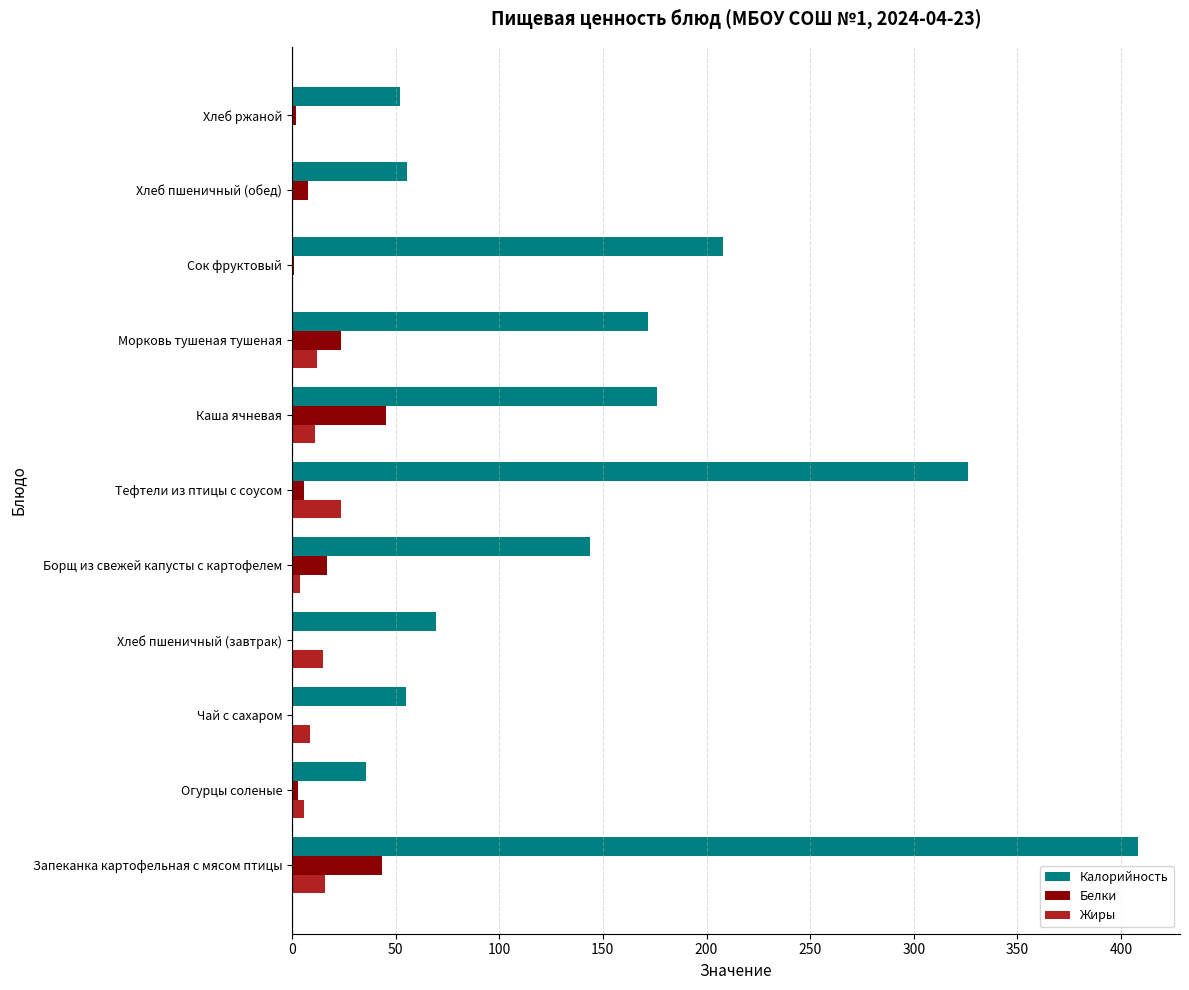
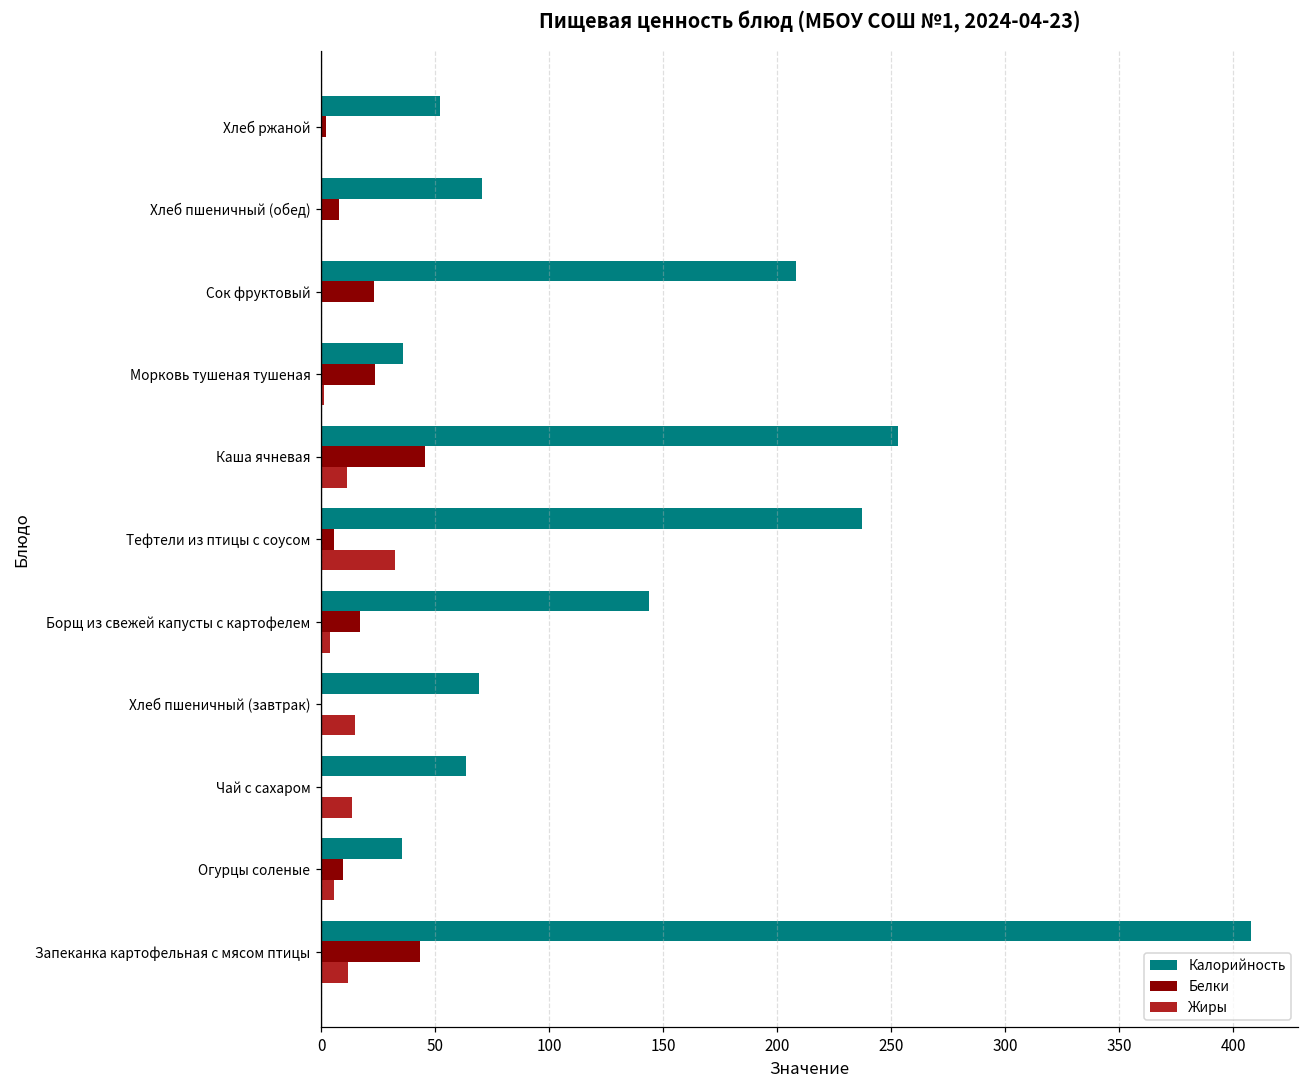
Калорийность, Хлеб пшеничный (обед): 55 -> 71
Белки, Сок фруктовый: 1 -> 23
Калорийность, Морковь тушеная тушеная: 172 -> 36
Жиры, Морковь тушеная тушеная: 12 -> 1
Калорийность, Каша ячневая: 176 -> 253
Калорийность, Тефтели из птицы с соусом: 326 -> 237
Жиры, Тефтели из птицы с соусом: 24 -> 33
Калорийность, Чай с сахаром: 55 -> 64
Жиры, Чай с сахаром: 9 -> 14
Белки, Огурцы соленые: 3 -> 10
Жиры, Запеканка картофельная с мясом птицы: 16 -> 12
